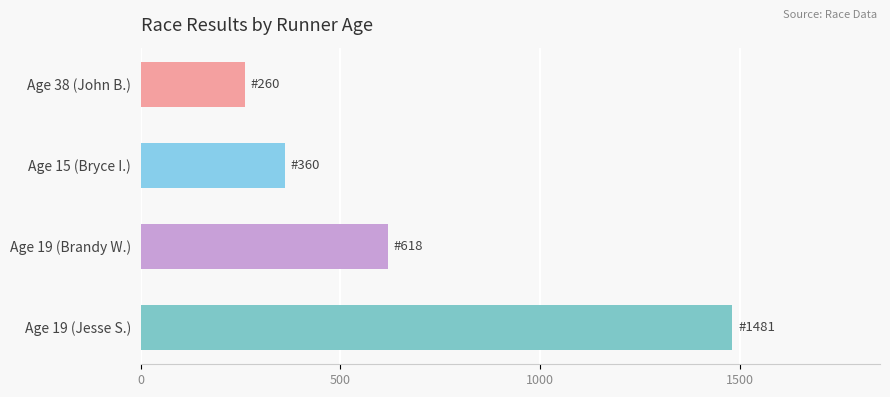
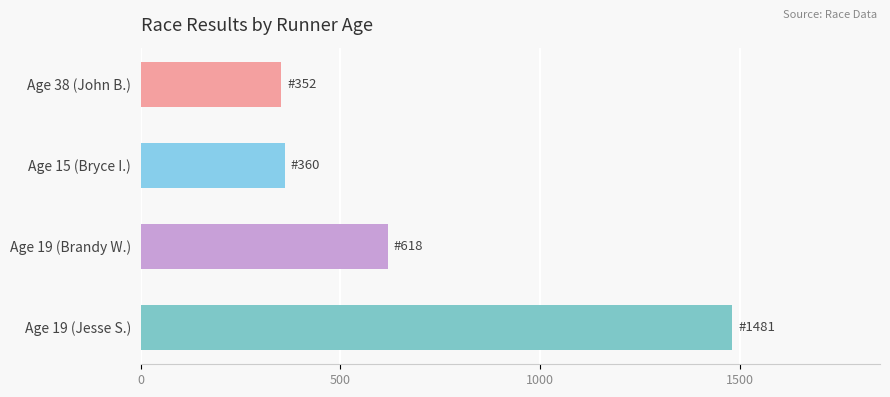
Age 38 (John B.): 260 -> 352
